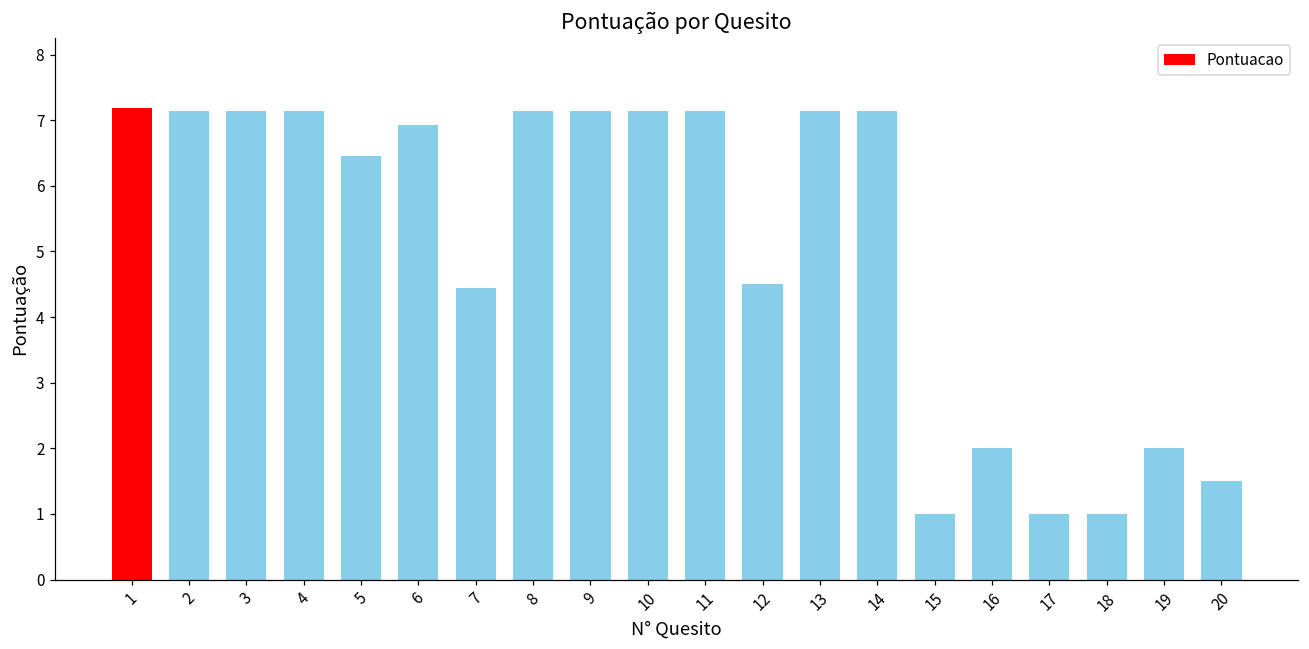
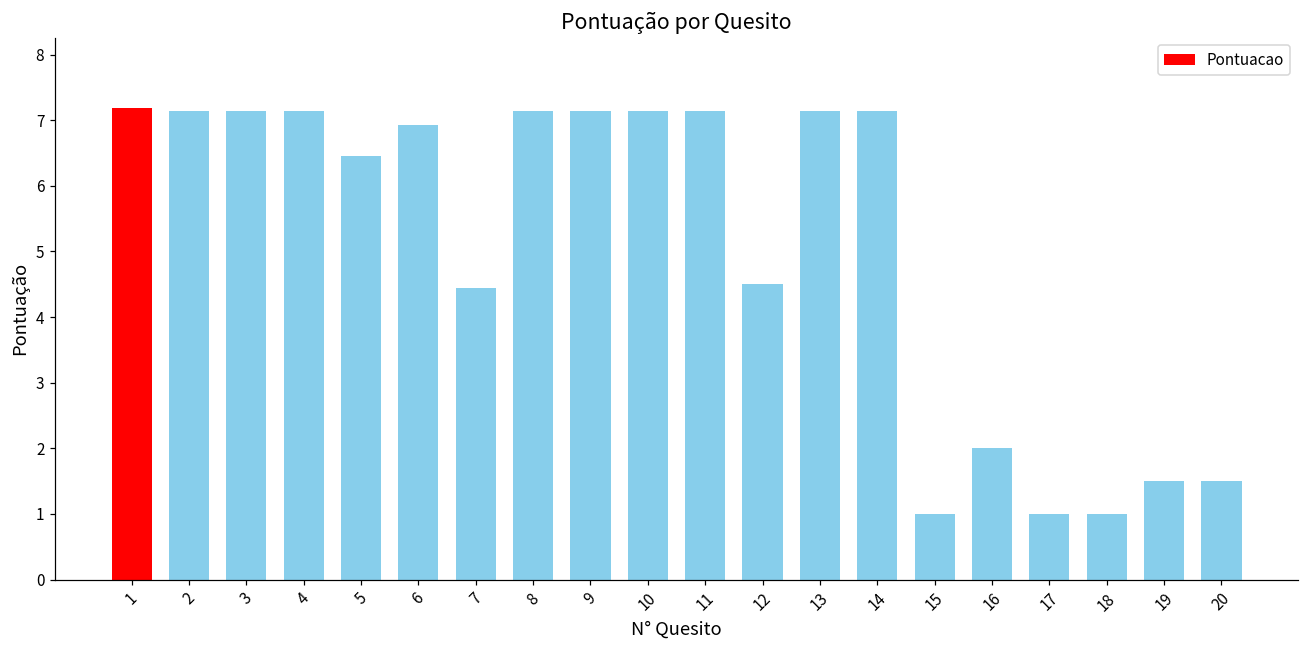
19: 2.0 -> 1.5
